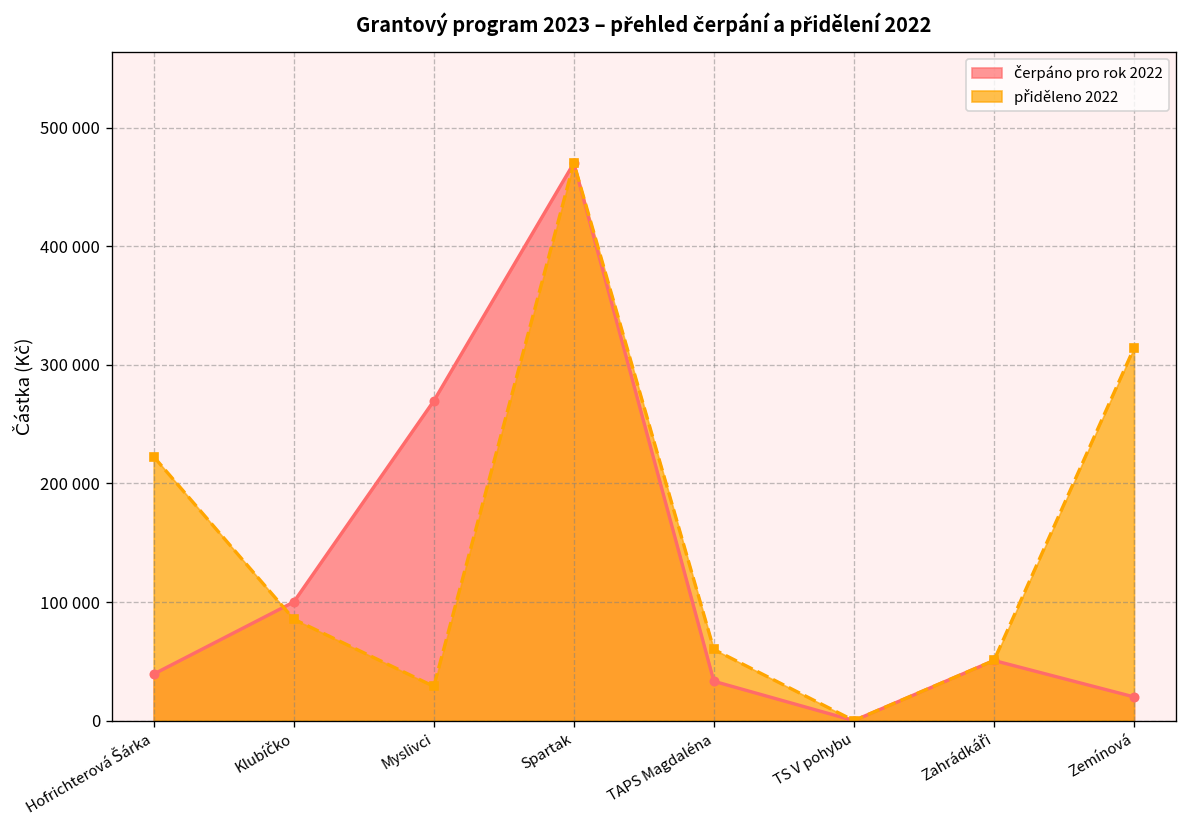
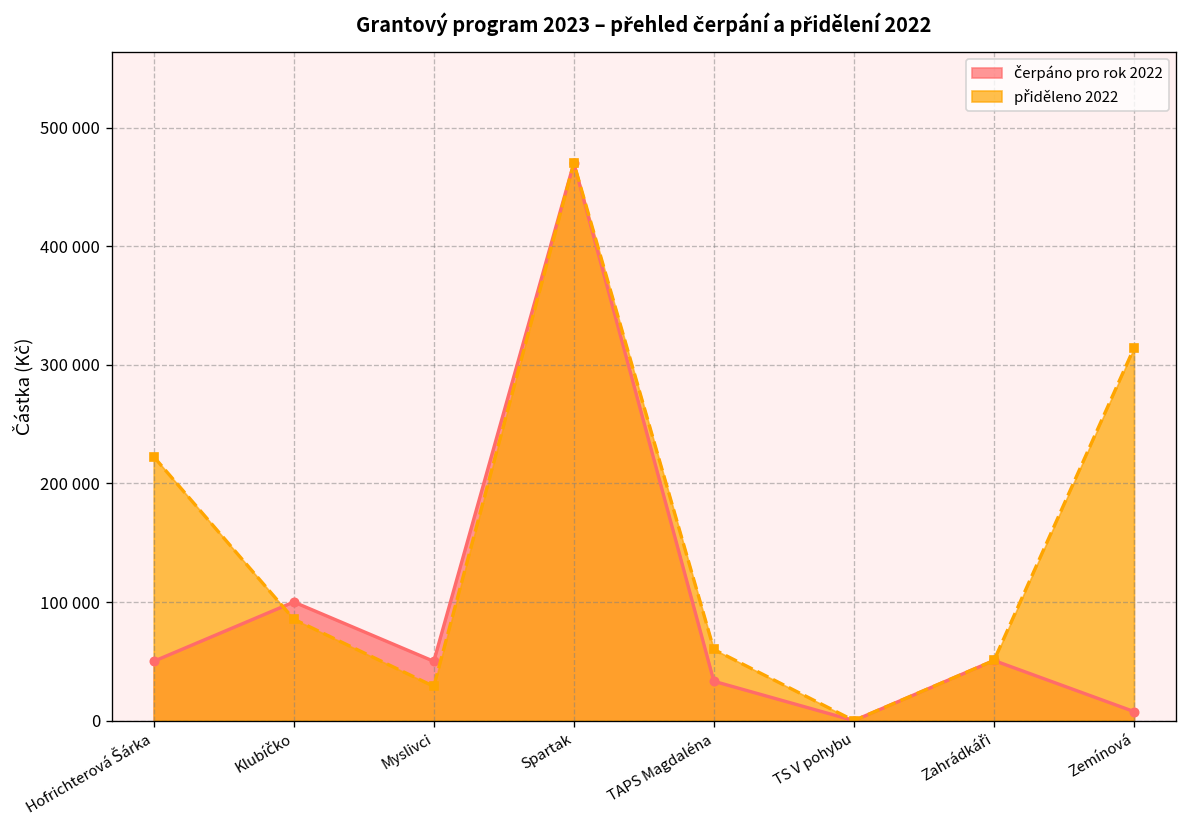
čerpáno pro rok 2022, Hofrichterová Šárka: 40000 -> 50000
čerpáno pro rok 2022, Myslivci: 270000 -> 50000
čerpáno pro rok 2022, Zemínová: 20000 -> 10000
